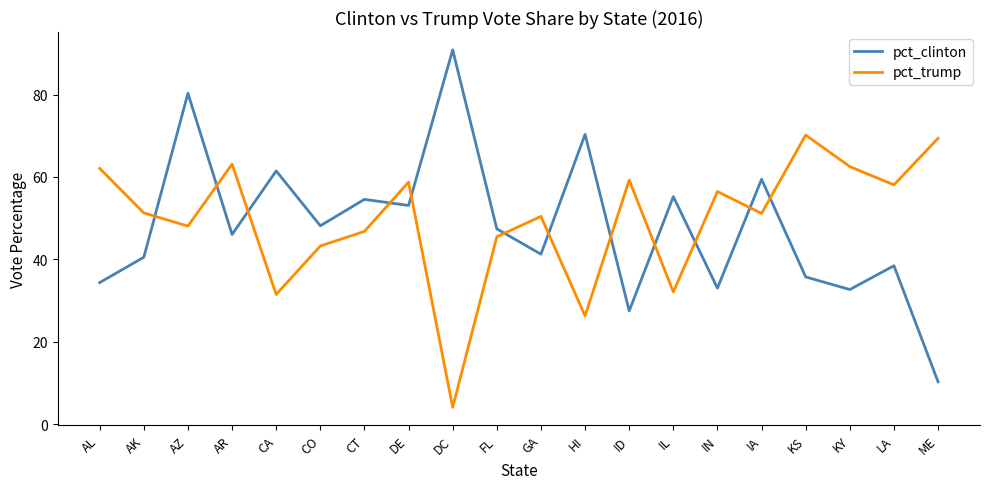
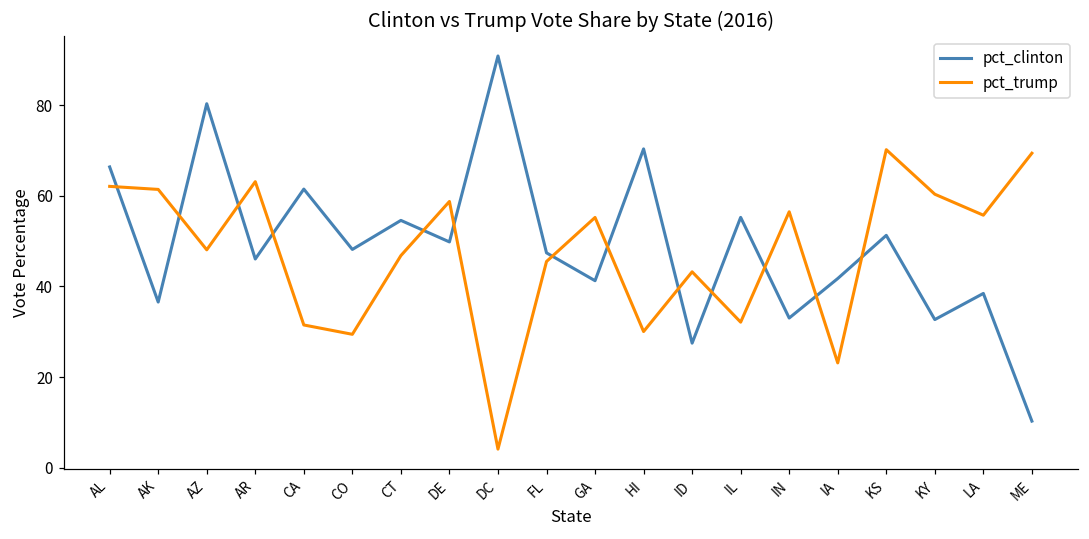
pct_clinton, AL: 34 -> 66
pct_clinton, AK: 41 -> 37
pct_trump, AK: 51 -> 61
pct_trump, CO: 43 -> 29
pct_clinton, DE: 53 -> 50
pct_trump, GA: 50 -> 55
pct_trump, HI: 26 -> 30
pct_trump, ID: 59 -> 43
pct_clinton, IA: 59 -> 42
pct_trump, IA: 51 -> 23
pct_clinton, KS: 36 -> 51
pct_trump, KY: 63 -> 60
pct_trump, LA: 58 -> 56
